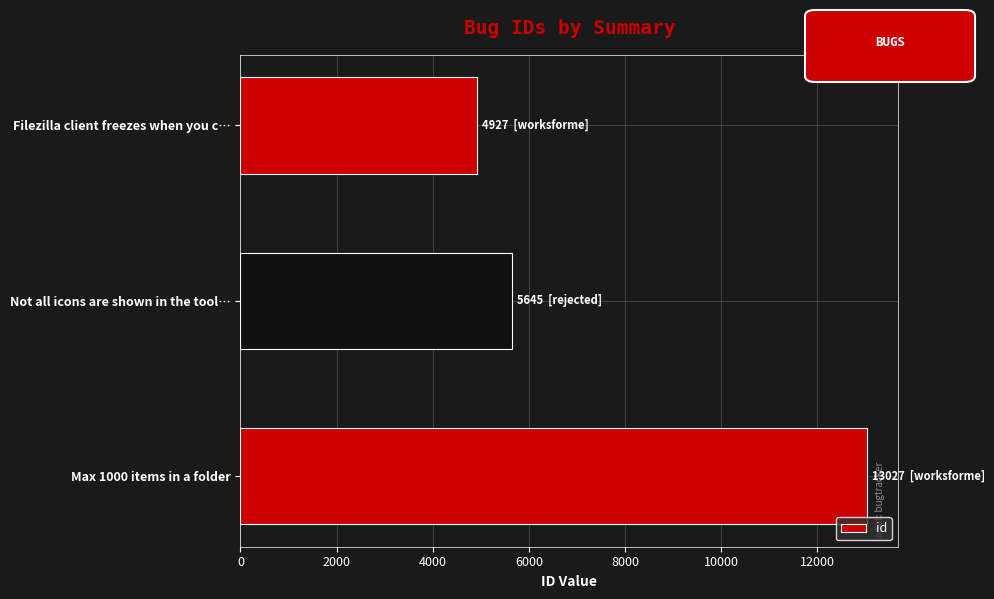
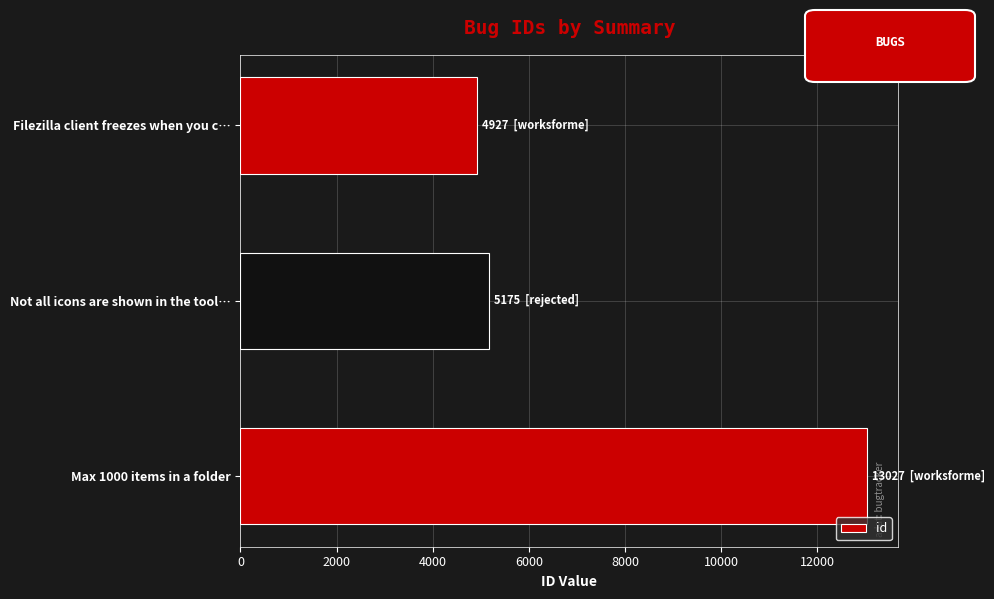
Not all icons are shown in the tool…: 5645 -> 5175
